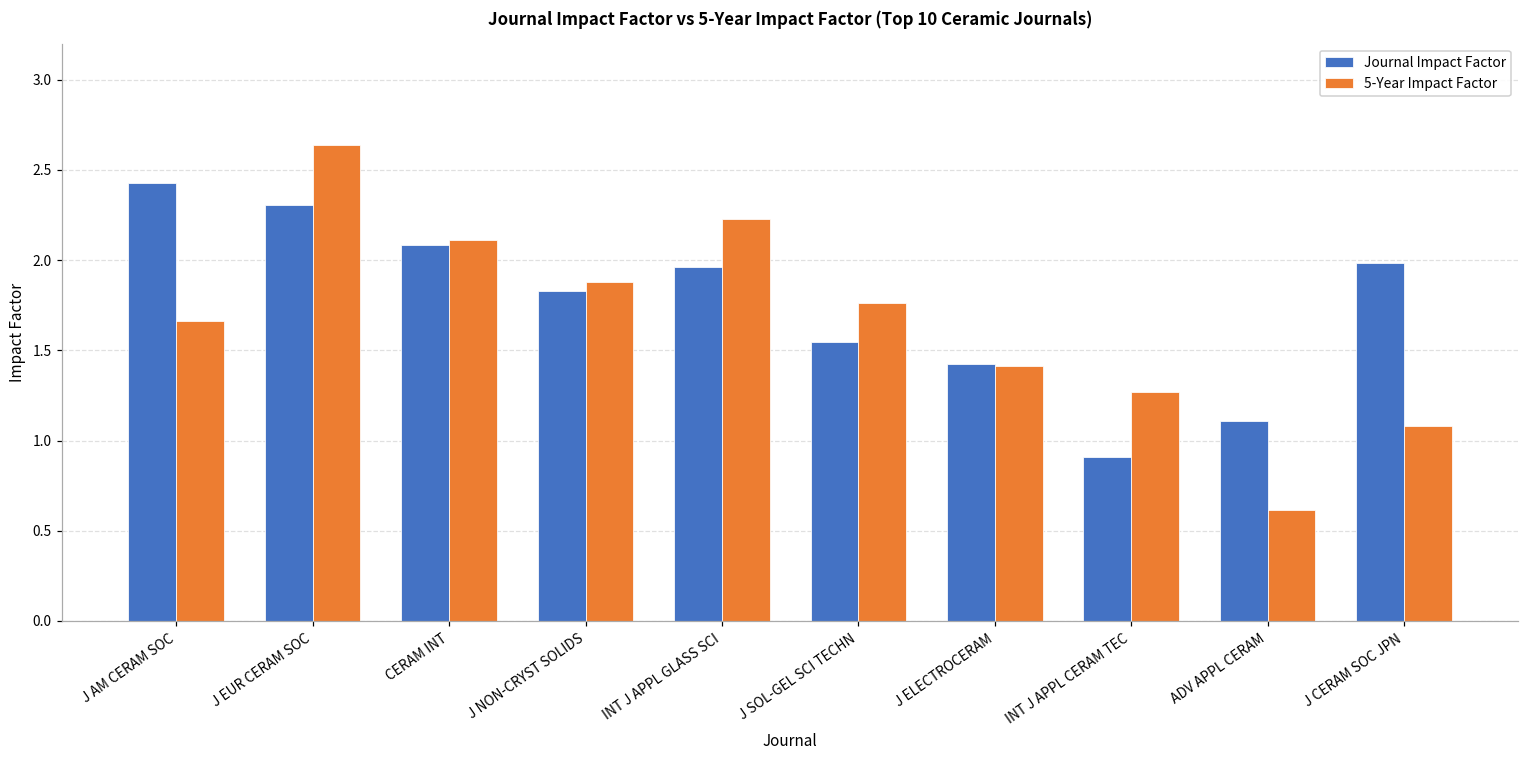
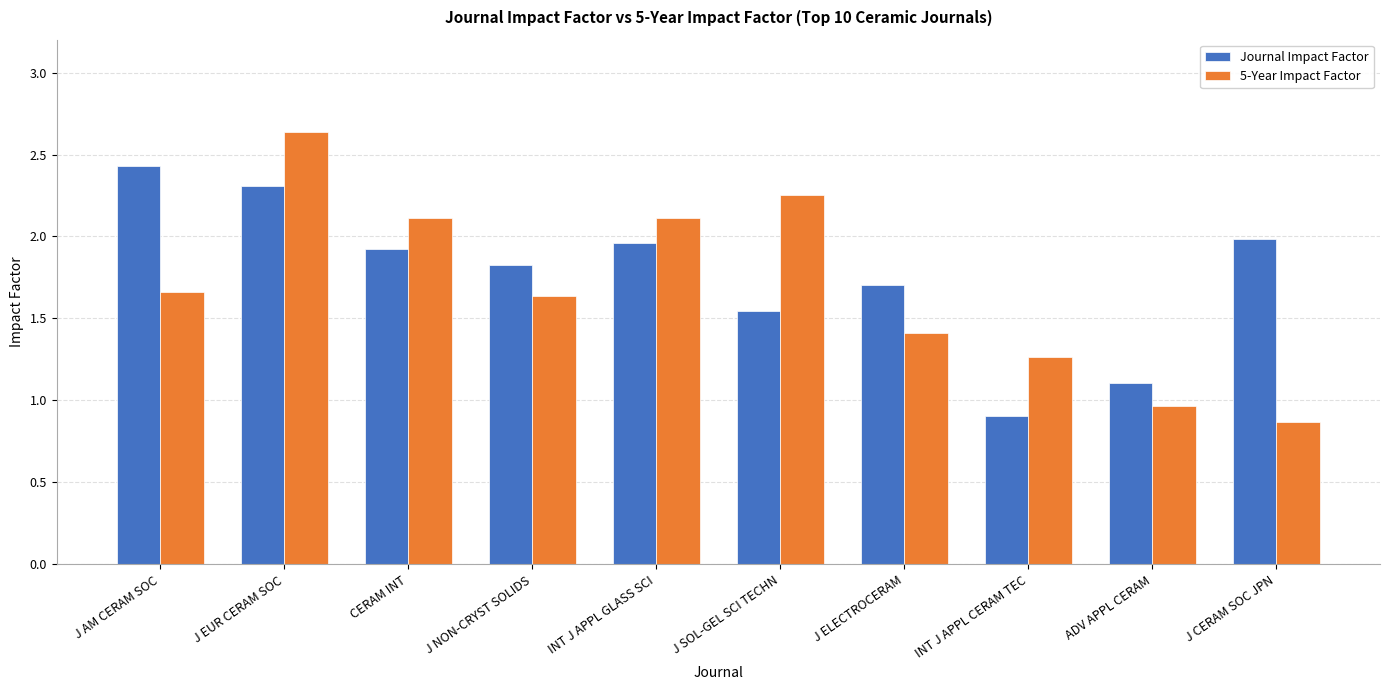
Journal Impact Factor, CERAM INT: 2.09 -> 1.93
5-Year Impact Factor, J NON-CRYST SOLIDS: 1.88 -> 1.64
5-Year Impact Factor, INT J APPL GLASS SCI: 2.23 -> 2.11
5-Year Impact Factor, J SOL-GEL SCI TECHN: 1.76 -> 2.26
Journal Impact Factor, J ELECTROCERAM: 1.42 -> 1.71
5-Year Impact Factor, ADV APPL CERAM: 0.61 -> 0.97
5-Year Impact Factor, J CERAM SOC JPN: 1.08 -> 0.87
